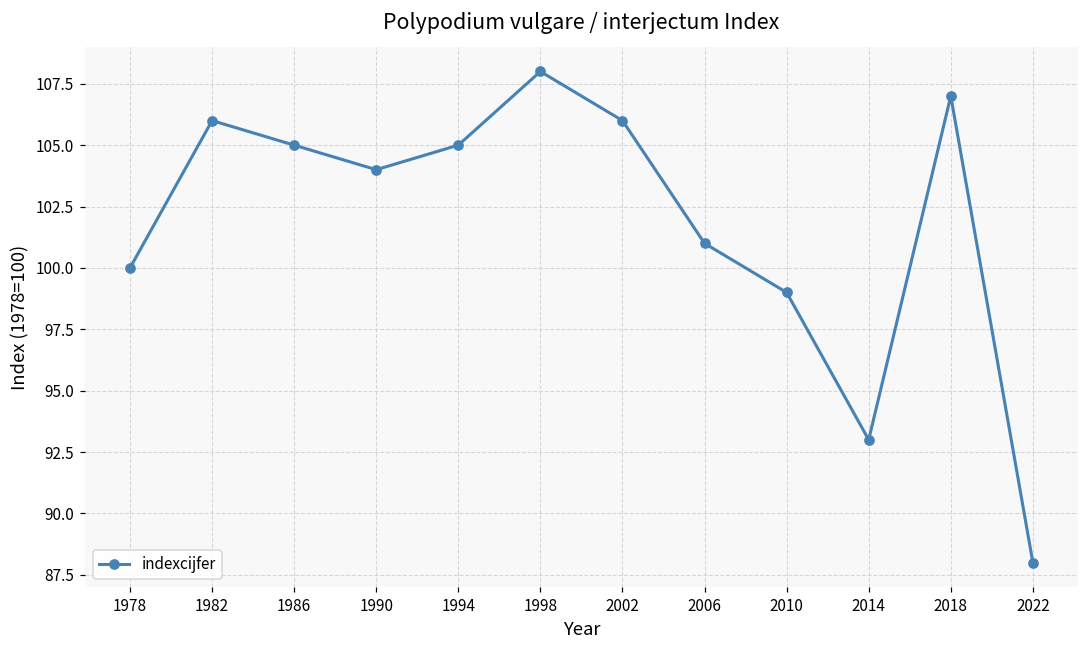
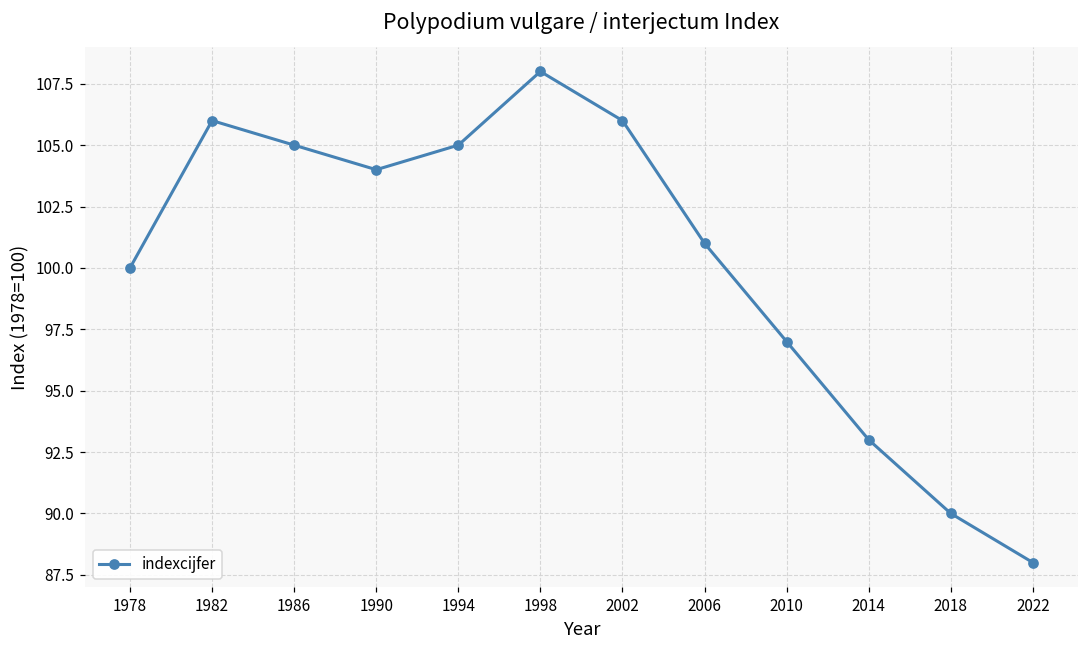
2010: 99 -> 97
2018: 107 -> 90
